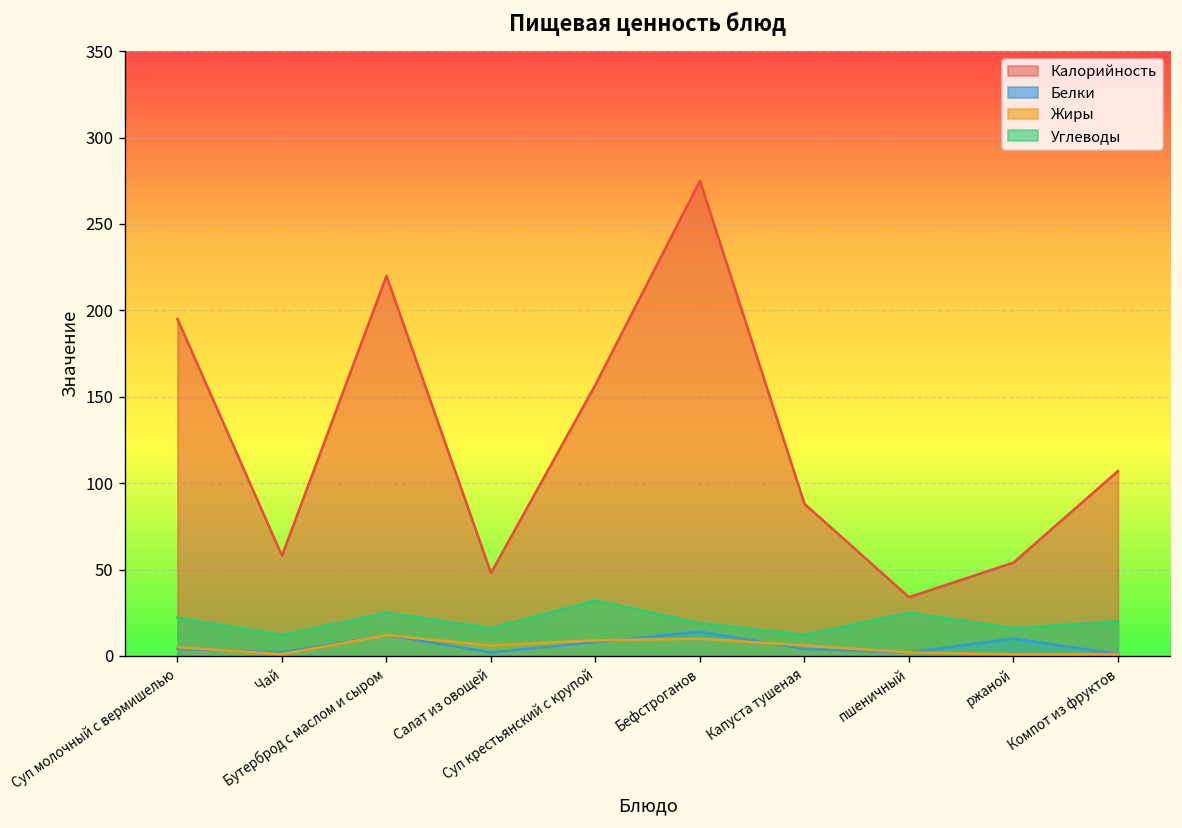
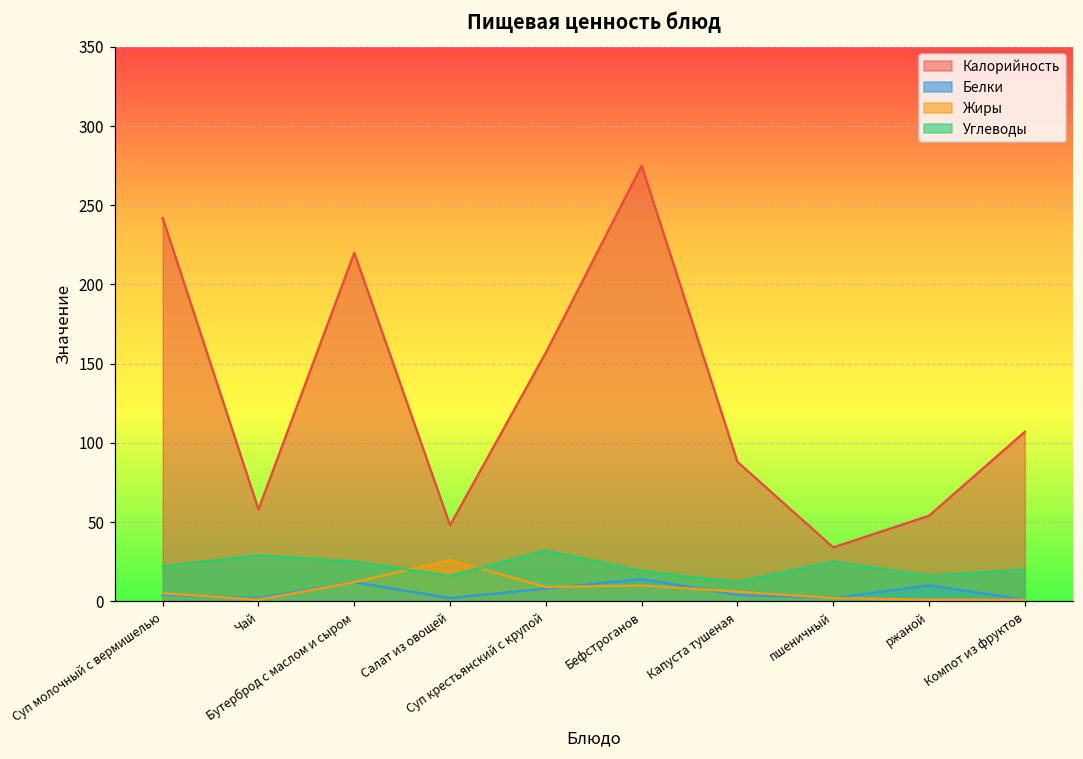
Калорийность, Суп молочный с вермишелью: 195 -> 242
Углеводы, Чай: 12 -> 29
Жиры, Салат из овощей: 6 -> 26
